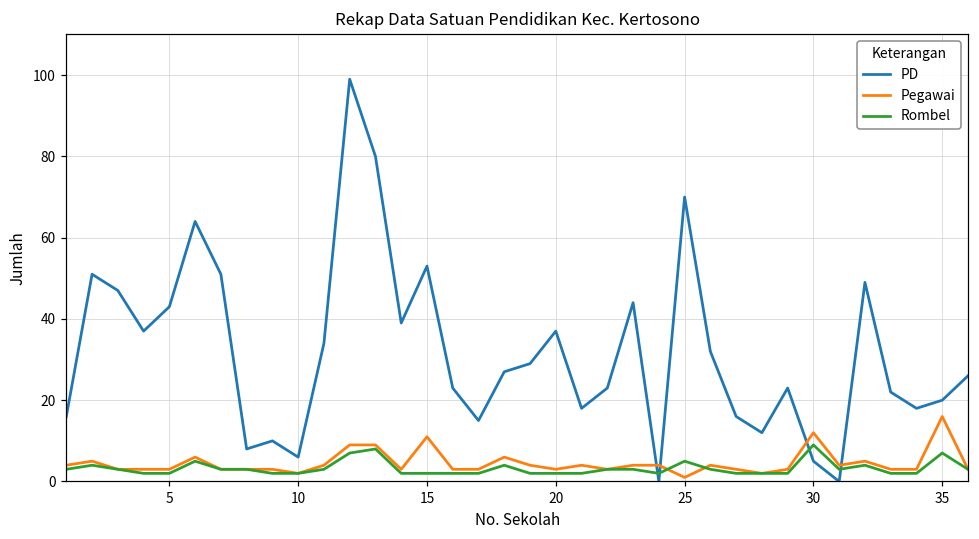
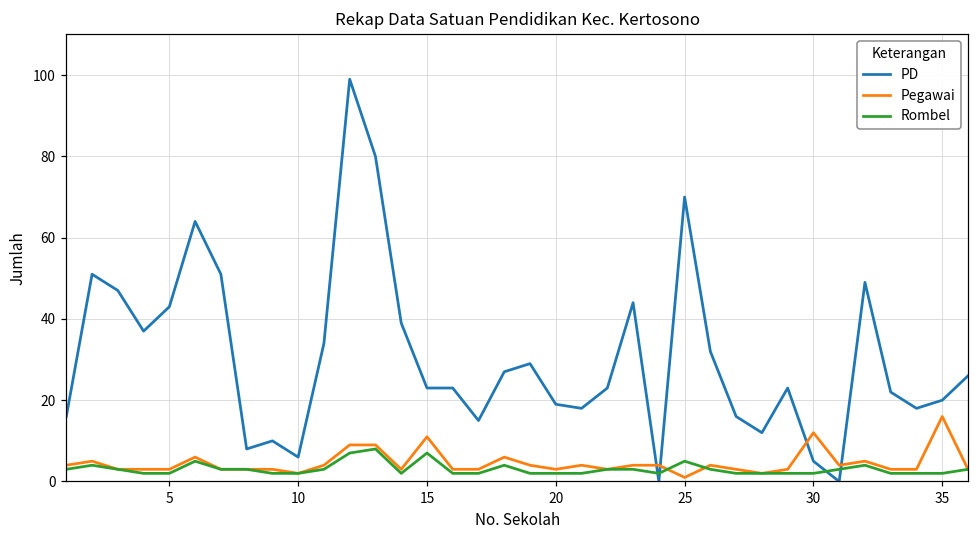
PD, 15: 53 -> 23
Rombel, 15: 2 -> 7
PD, 20: 37 -> 19
Rombel, 30: 9 -> 2
Rombel, 35: 7 -> 2
